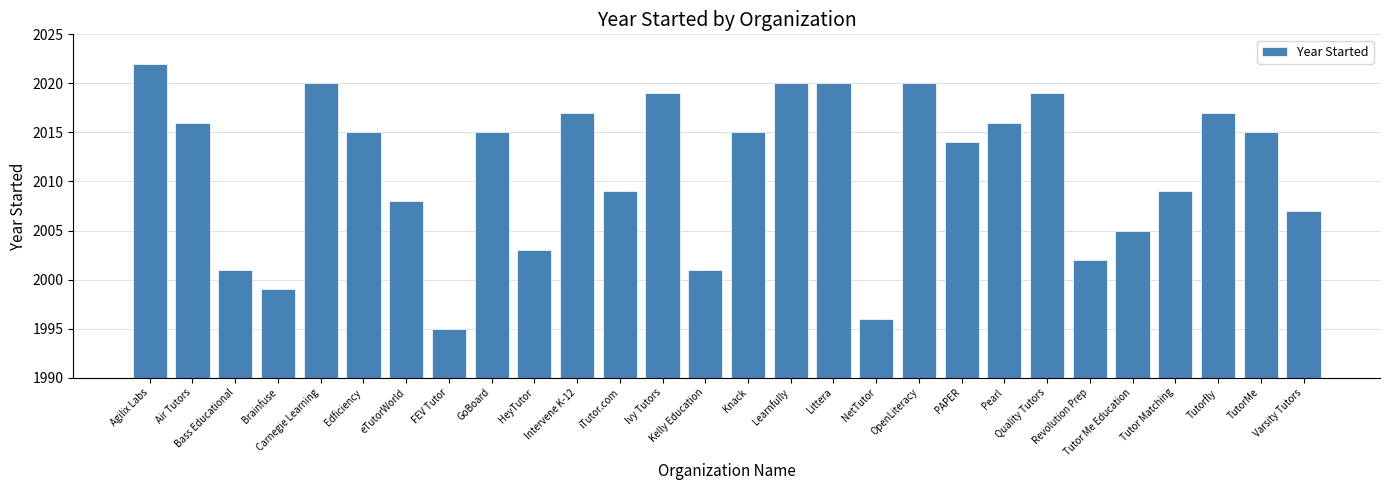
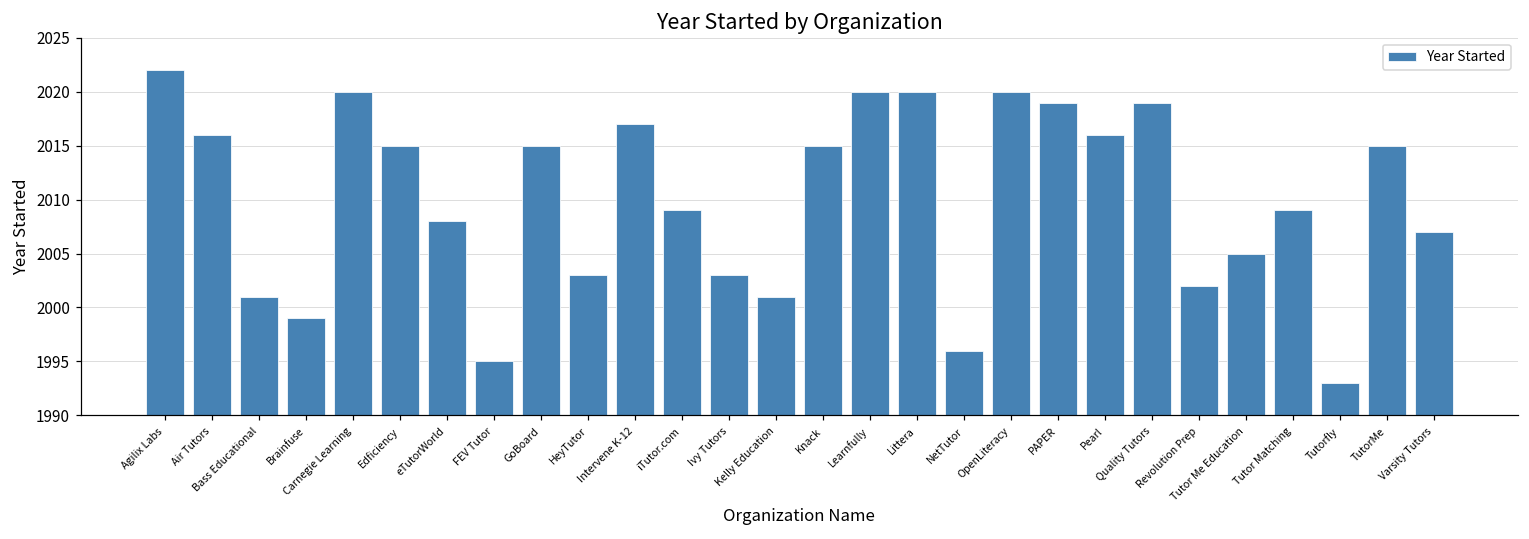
Ivy Tutors: 2019 -> 2003
PAPER: 2014 -> 2019
Tutorfly: 2017 -> 1993
